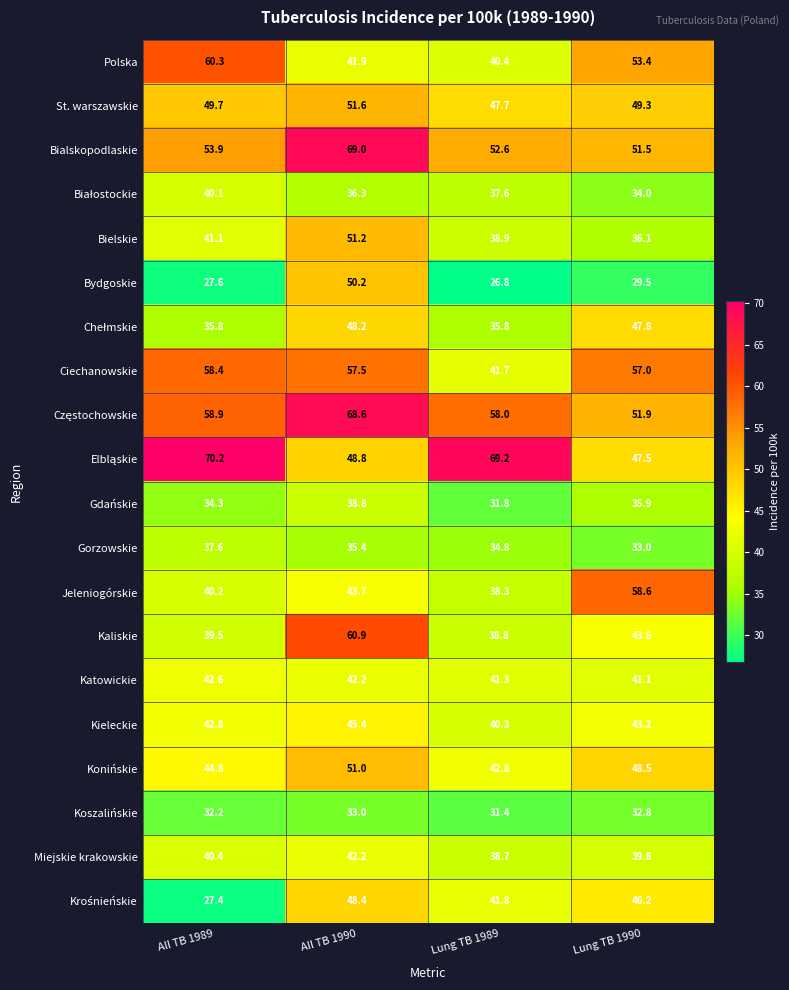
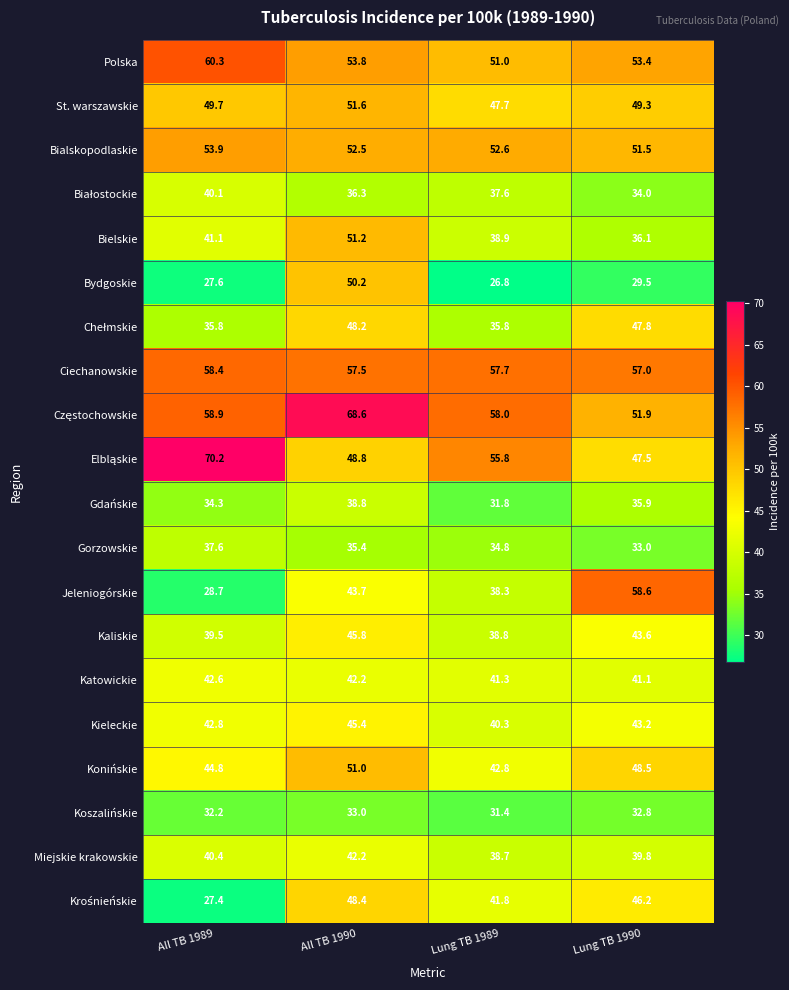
Polska, All TB 1990: 41.9 -> 53.8
Polska, Lung TB 1989: 40.4 -> 51.0
Bialskopodlaskie, All TB 1990: 69.0 -> 52.5
Ciechanowskie, Lung TB 1989: 41.7 -> 57.7
Elbląskie, Lung TB 1989: 69.2 -> 55.8
Jeleniogórskie, All TB 1989: 40.2 -> 28.7
Kaliskie, All TB 1990: 60.9 -> 45.8
